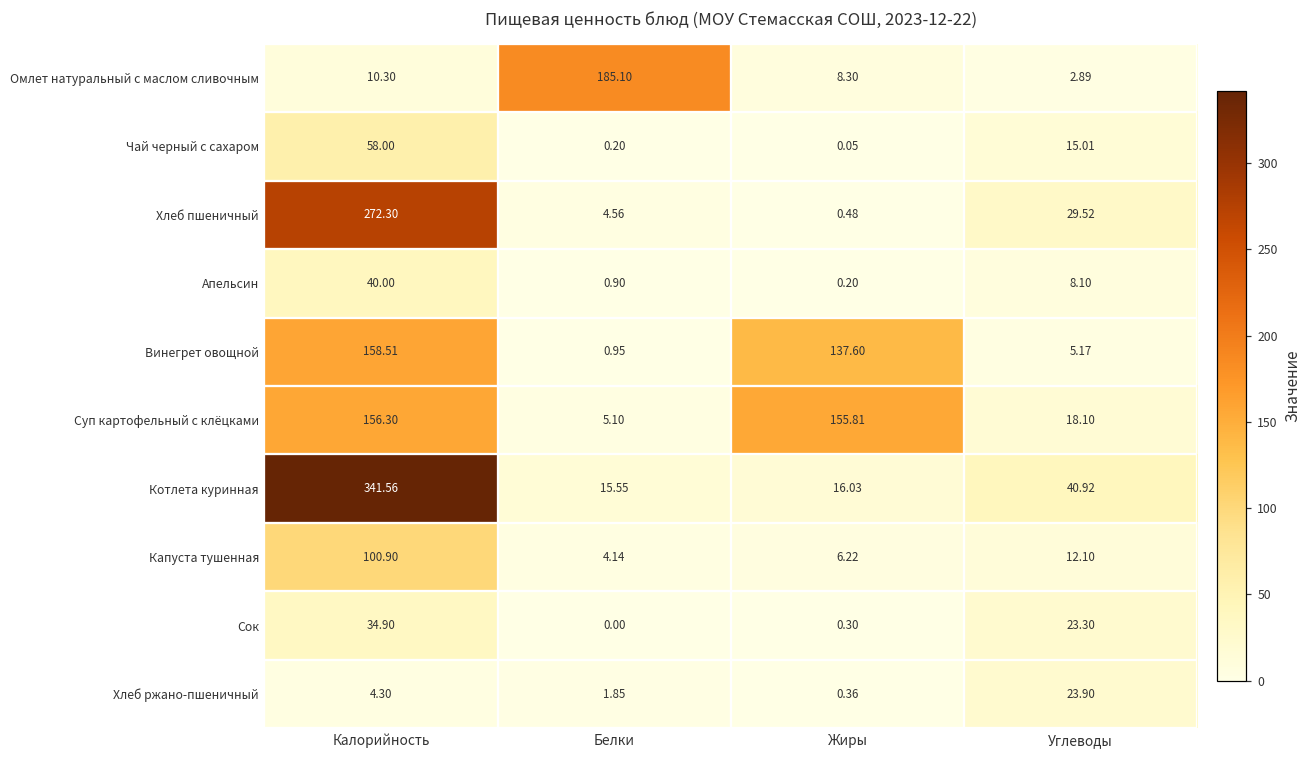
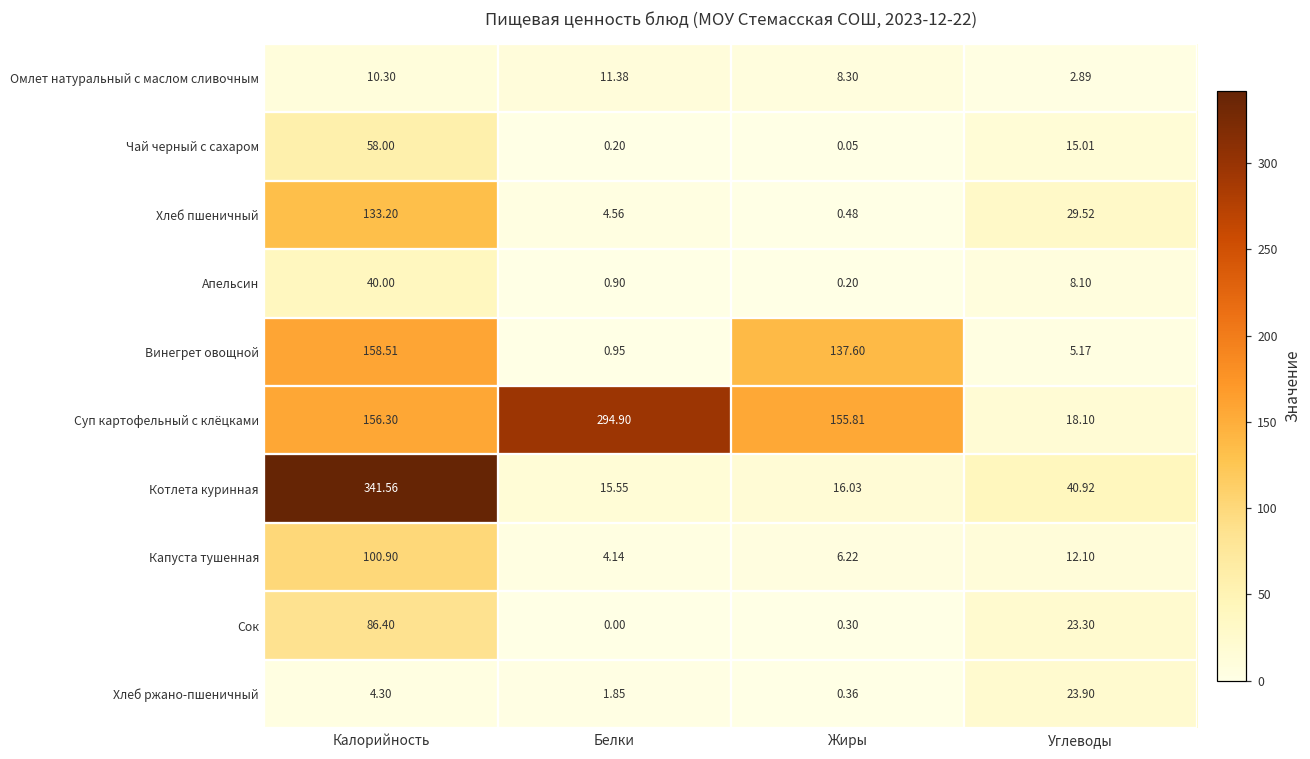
Омлет натуральный с маслом сливочным, Белки: 185.10 -> 11.38
Хлеб пшеничный, Калорийность: 272.30 -> 133.20
Суп картофельный с клёцками, Белки: 5.10 -> 294.90
Сок, Калорийность: 34.90 -> 86.40
